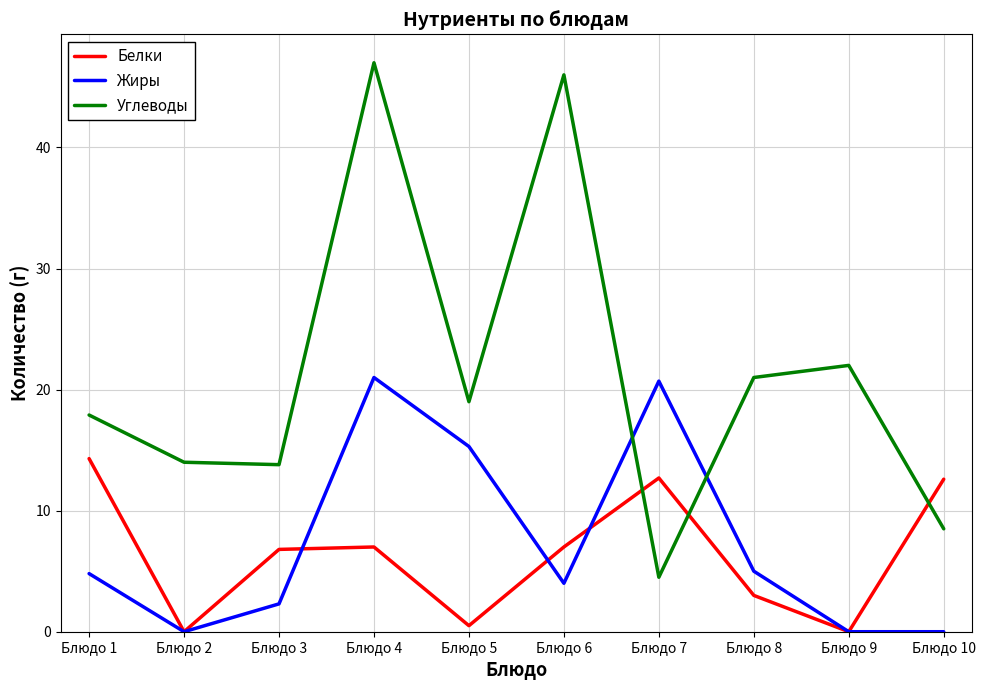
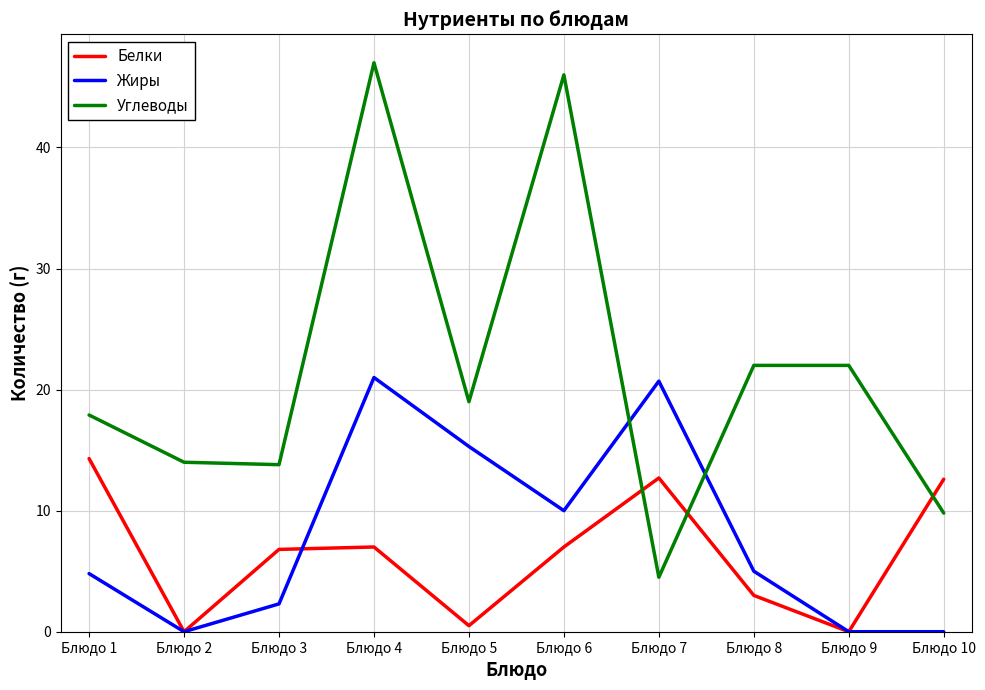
Жиры, Блюдо 6: 4 -> 10
Углеводы, Блюдо 8: 21 -> 22
Углеводы, Блюдо 10: 8.5 -> 9.8
